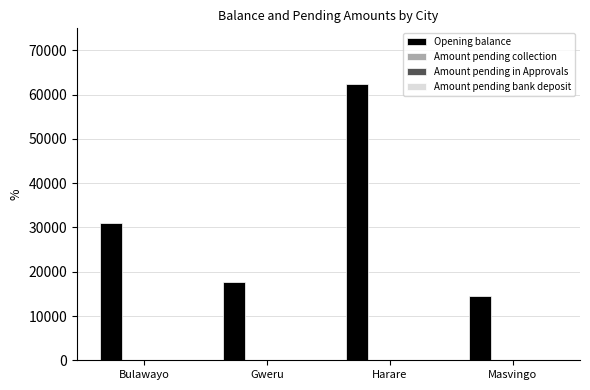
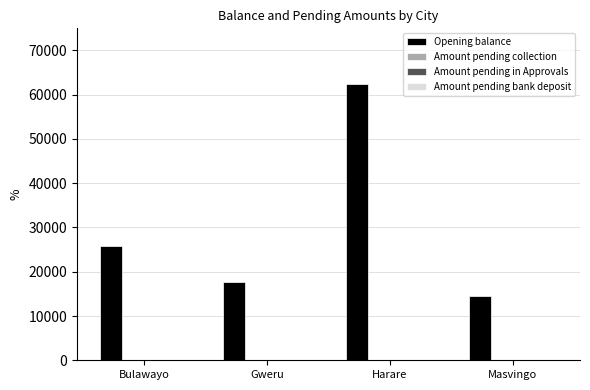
Opening balance, Bulawayo: 31000 -> 26000
